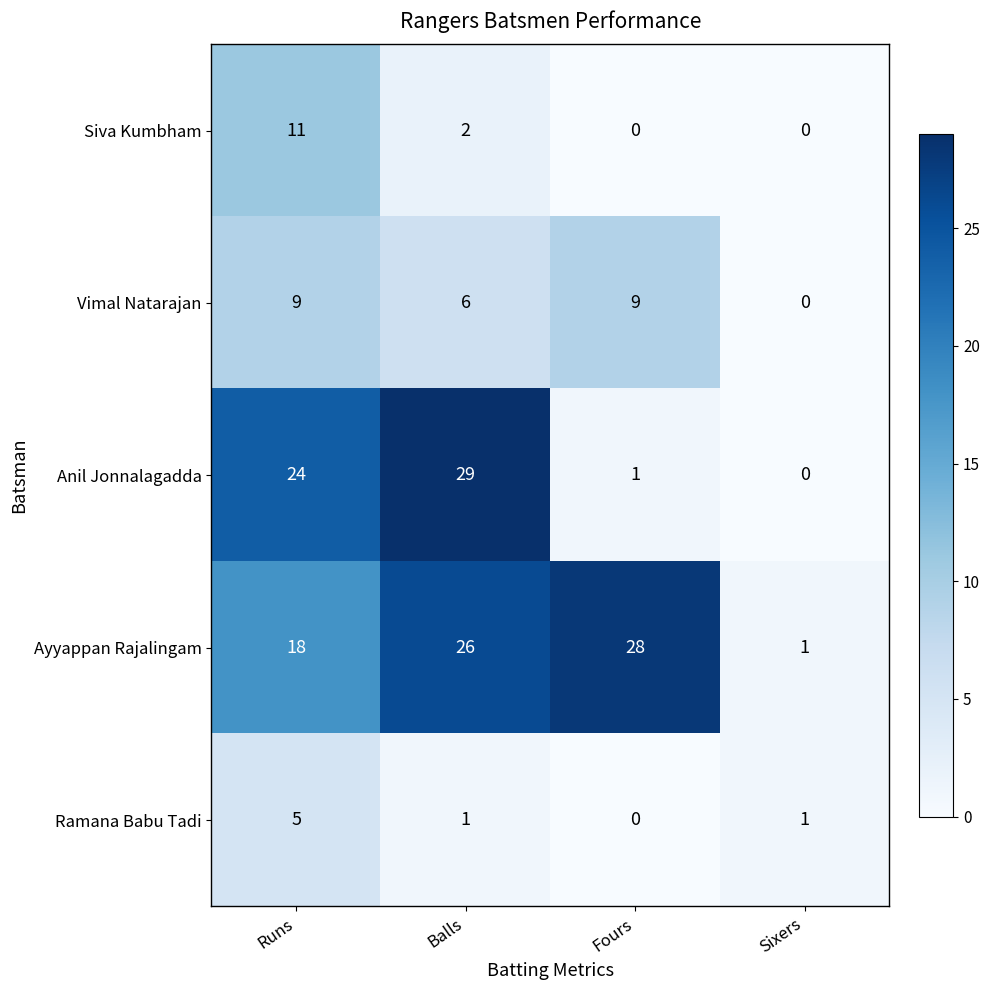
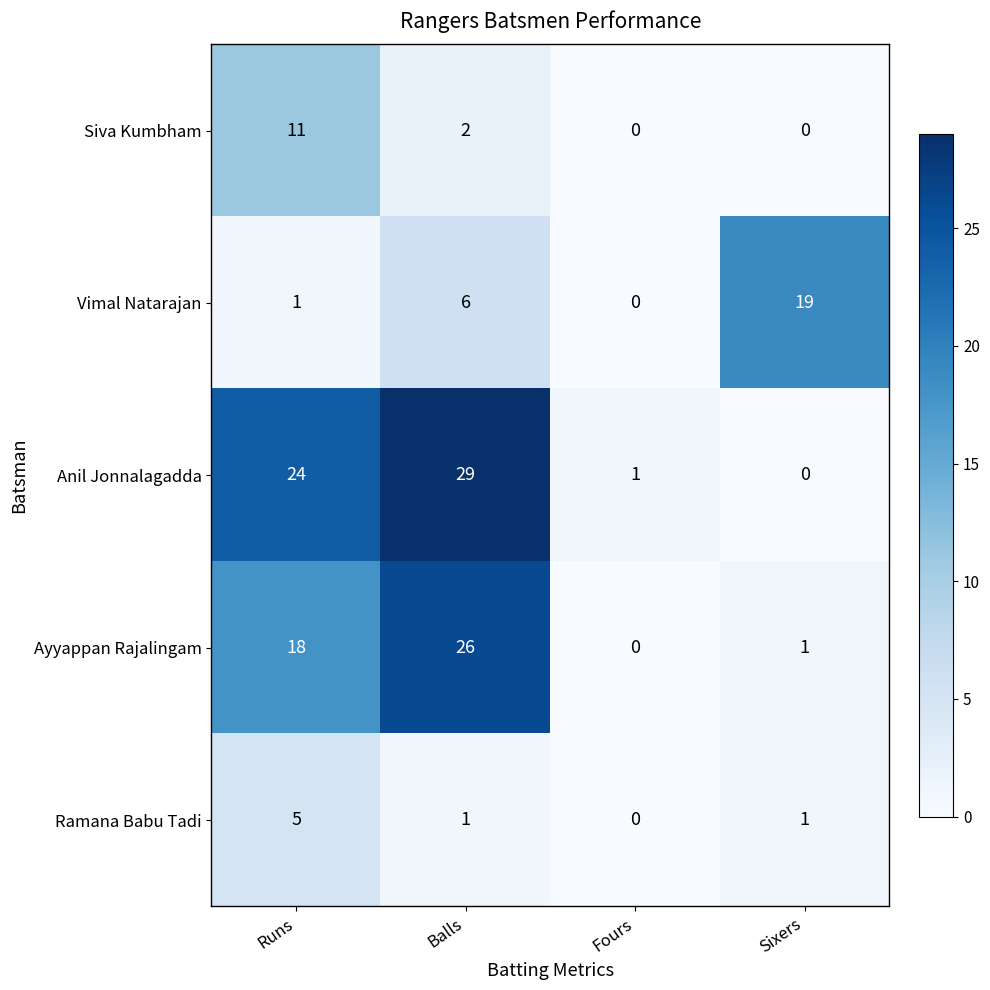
Vimal Natarajan, Runs: 9 -> 1
Vimal Natarajan, Fours: 9 -> 0
Vimal Natarajan, Sixers: 0 -> 19
Ayyappan Rajalingam, Fours: 28 -> 0
